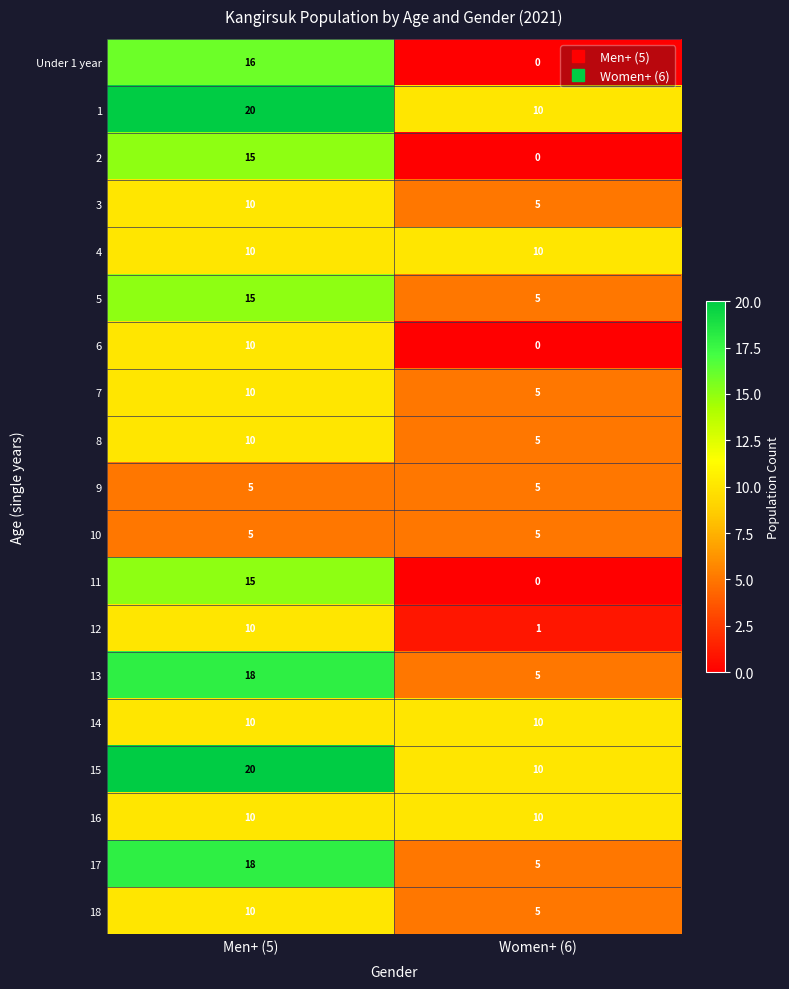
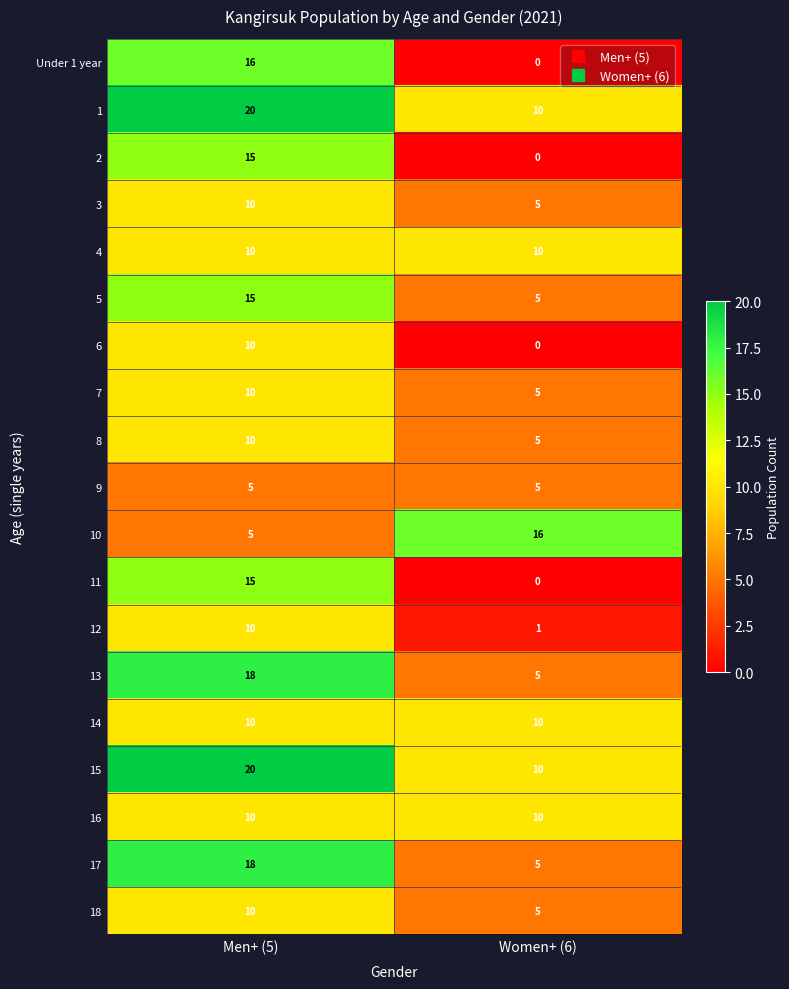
10, Women+ (6): 5 -> 16
